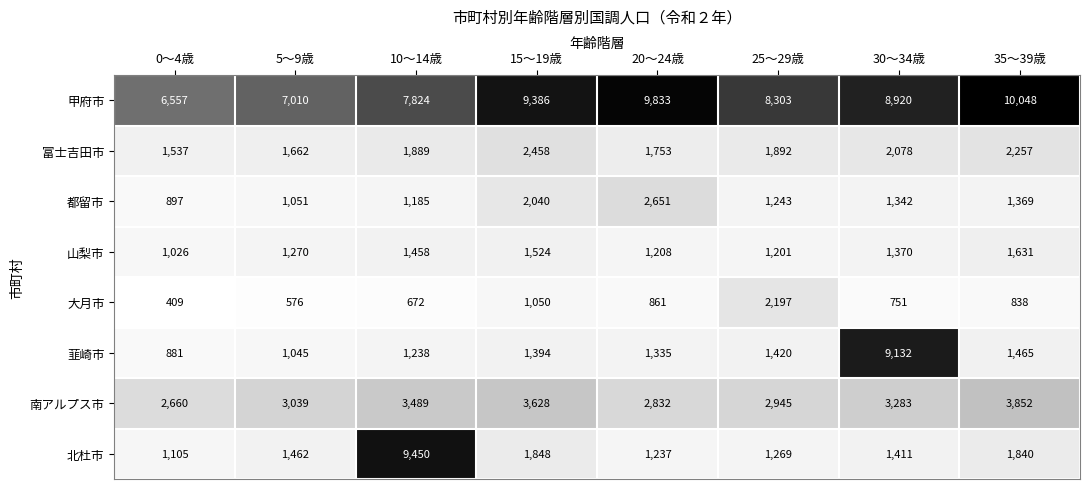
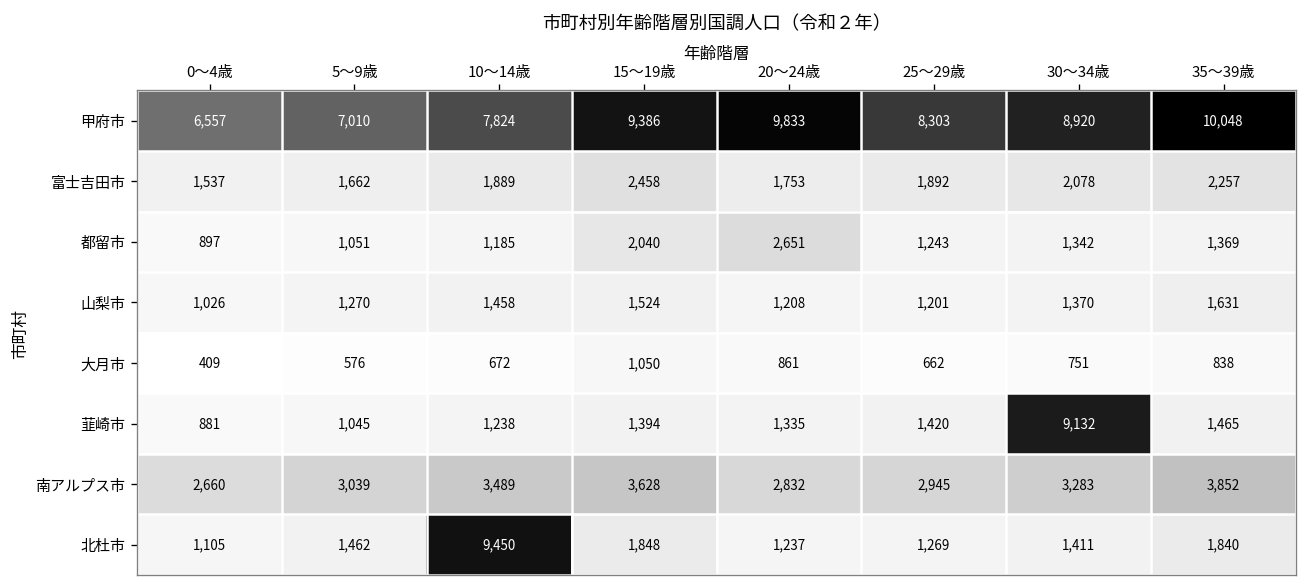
大月市, 25～29歳: 2,197 -> 662
